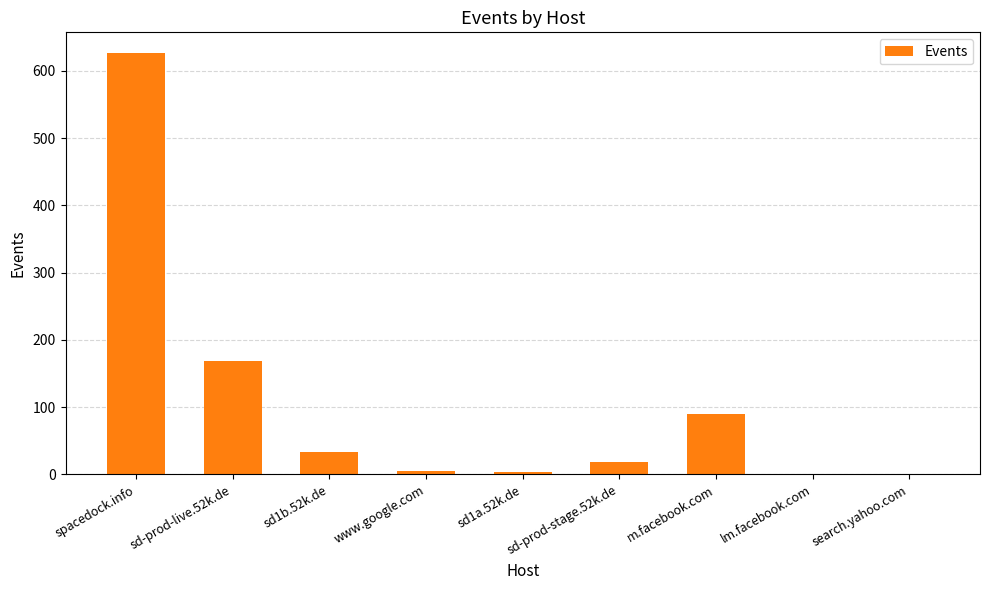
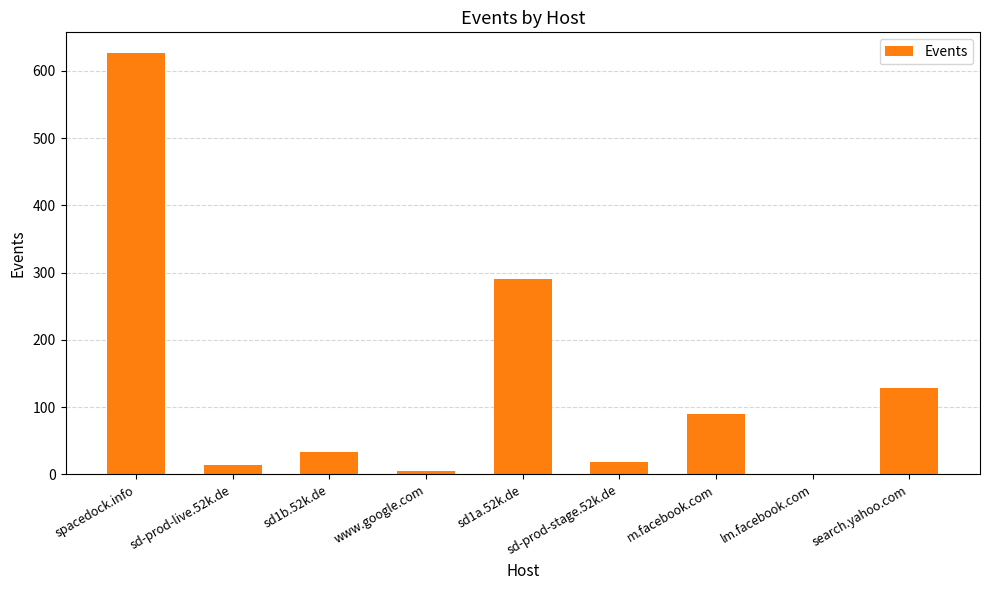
sd-prod-live.52k.de: 170 -> 10
sd1a.52k.de: 0 -> 290
search.yahoo.com: 0 -> 130
